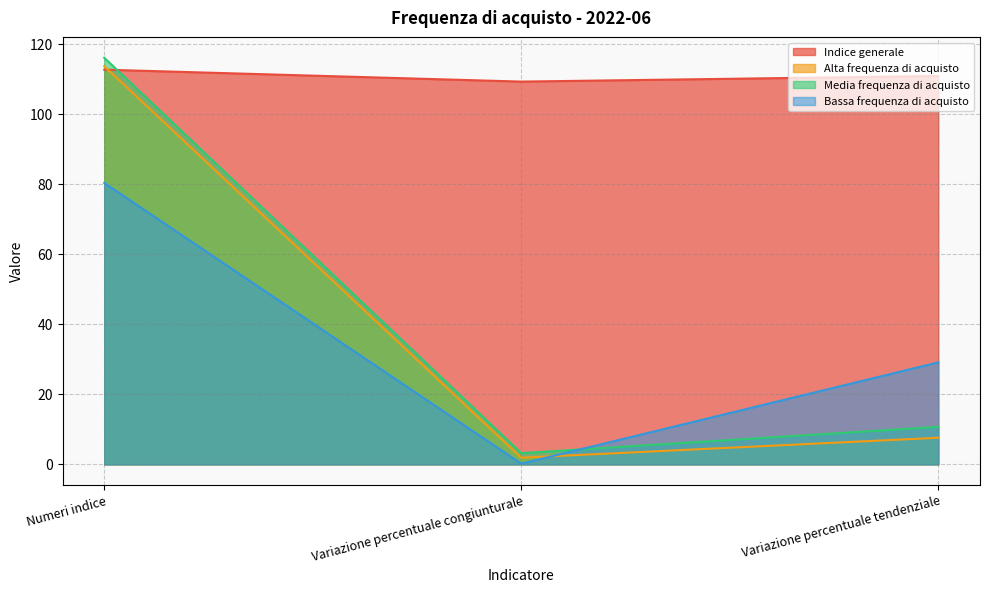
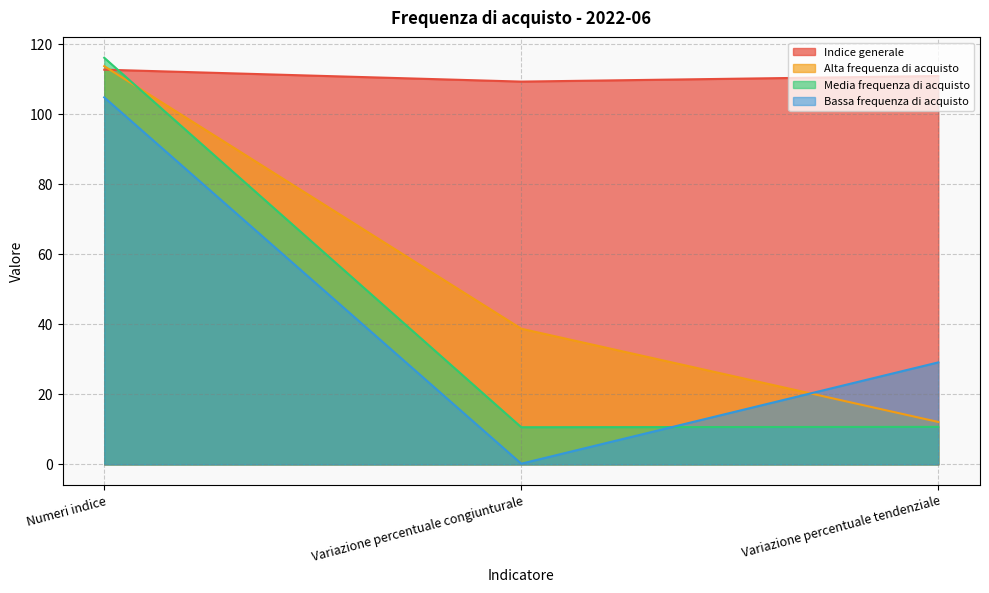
Bassa frequenza di acquisto, Numeri indice: 80 -> 105
Alta frequenza di acquisto, Variazione percentuale congiunturale: 2 -> 39
Media frequenza di acquisto, Variazione percentuale congiunturale: 3 -> 11
Alta frequenza di acquisto, Variazione percentuale tendenziale: 8 -> 12
